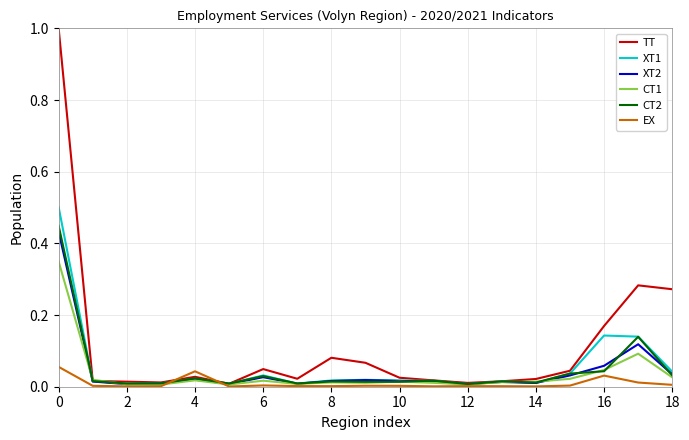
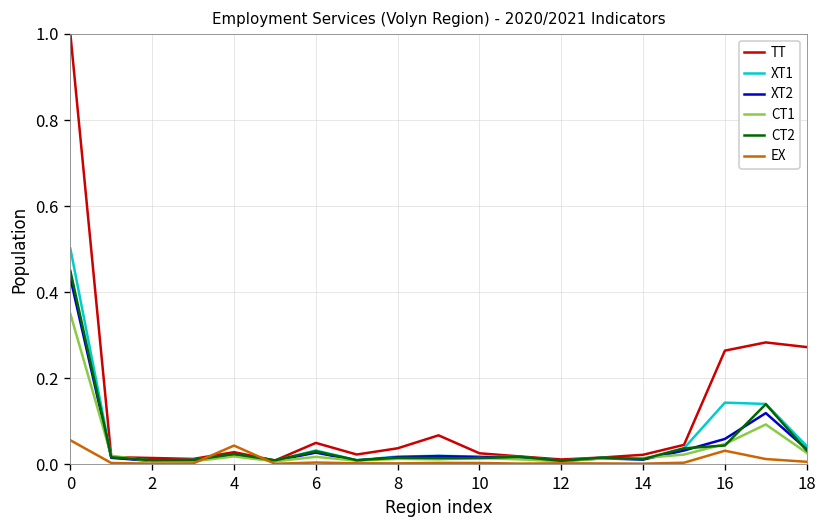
TT, 8: 0.08 -> 0.04
TT, 16: 0.17 -> 0.26
